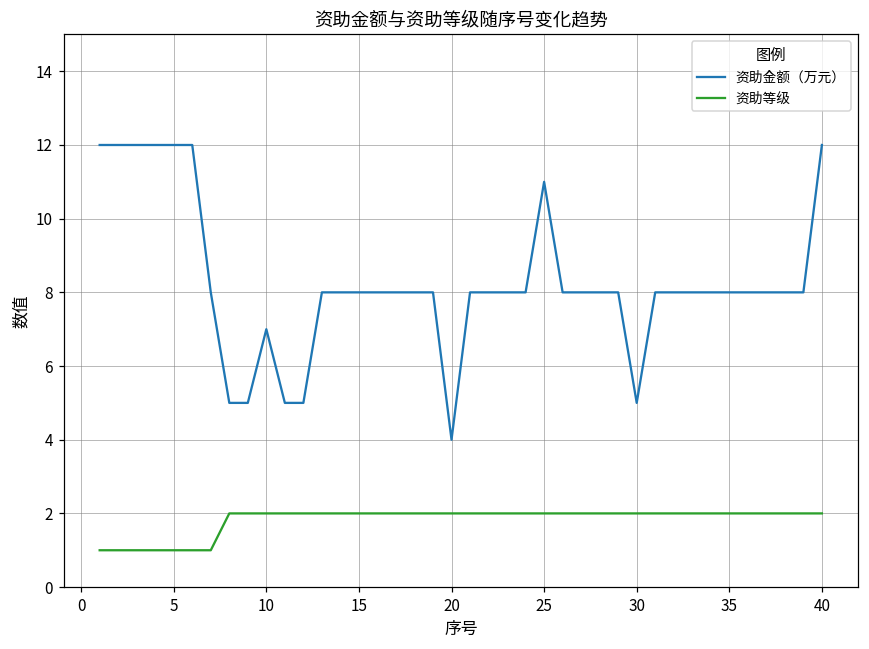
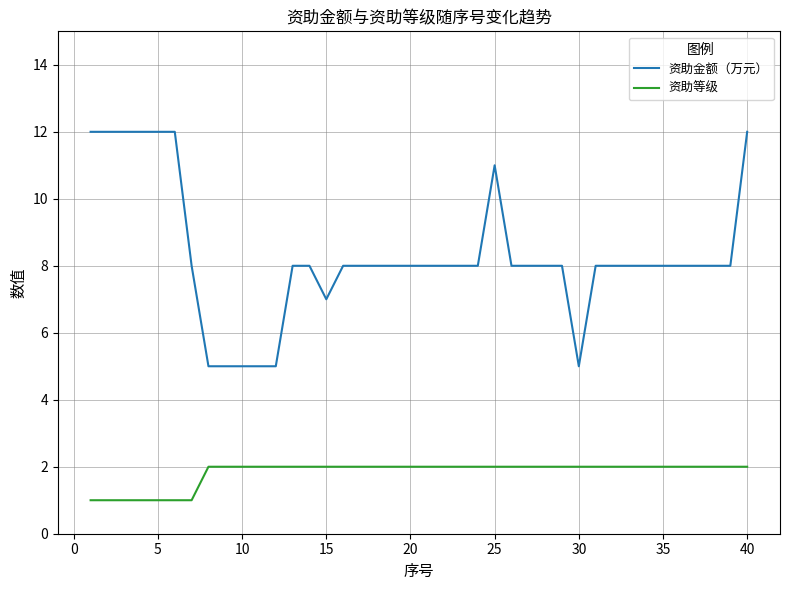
资助金额（万元）, 10: 7 -> 5
资助金额（万元）, 15: 8 -> 7
资助金额（万元）, 20: 4 -> 8
